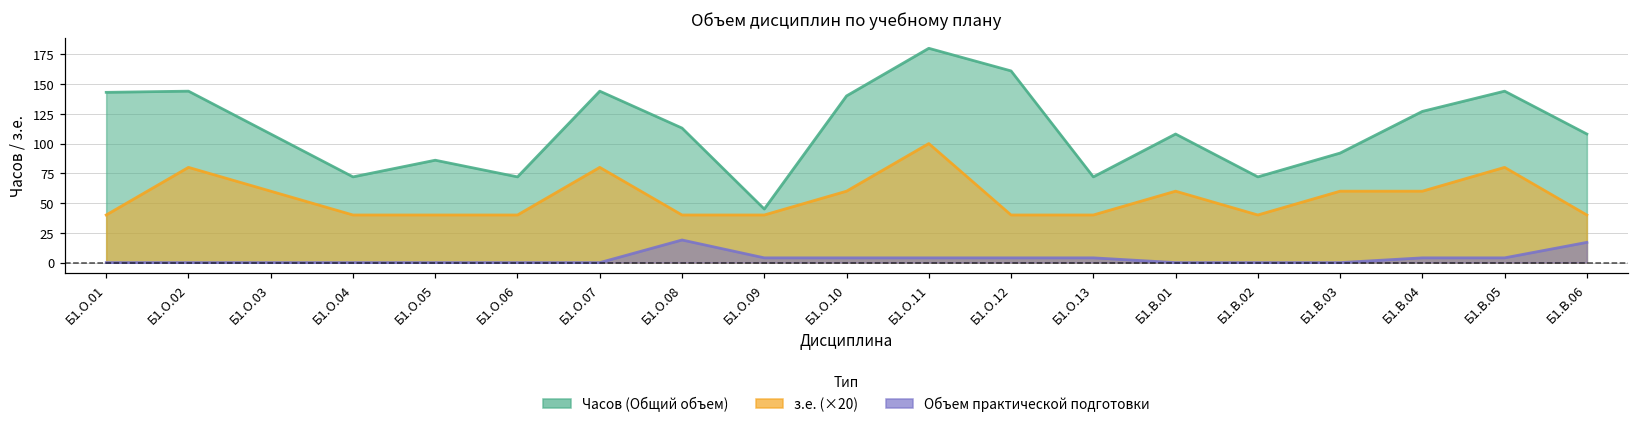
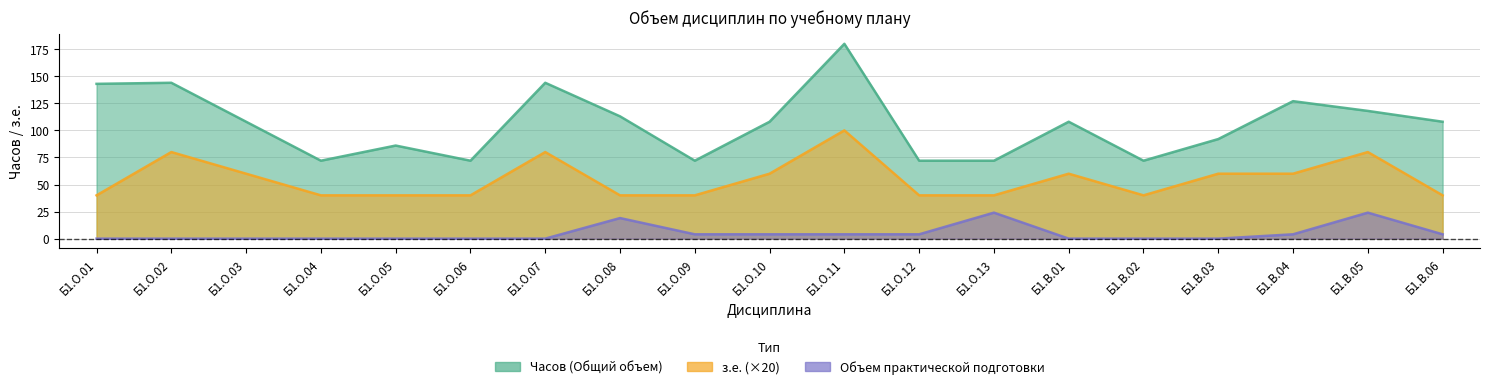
Часов (Общий объем), Б1.О.09: 45 -> 72
Часов (Общий объем), Б1.О.10: 140 -> 108
Часов (Общий объем), Б1.О.12: 161 -> 72
Объем практической подготовки, Б1.О.13: 4 -> 24
Часов (Общий объем), Б1.В.05: 144 -> 118
Объем практической подготовки, Б1.В.05: 4 -> 24
Объем практической подготовки, Б1.В.06: 17 -> 4
